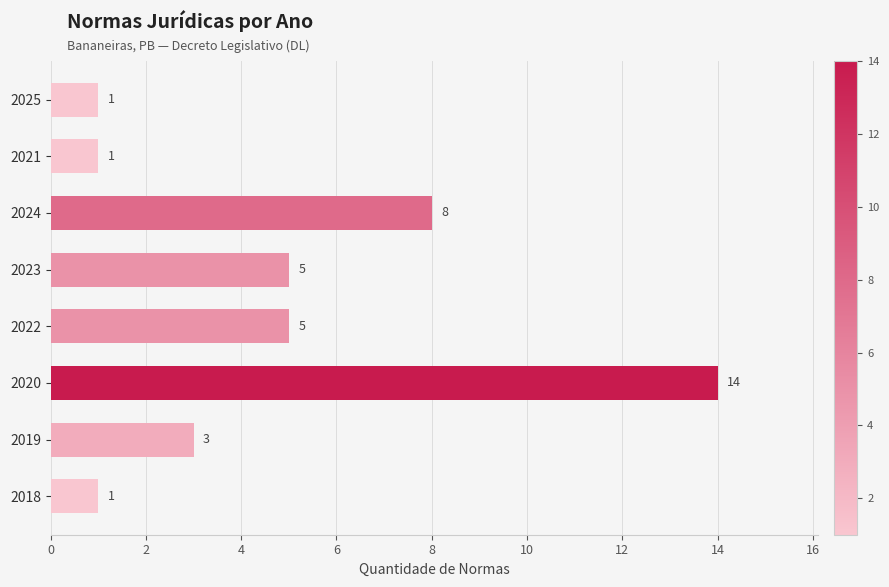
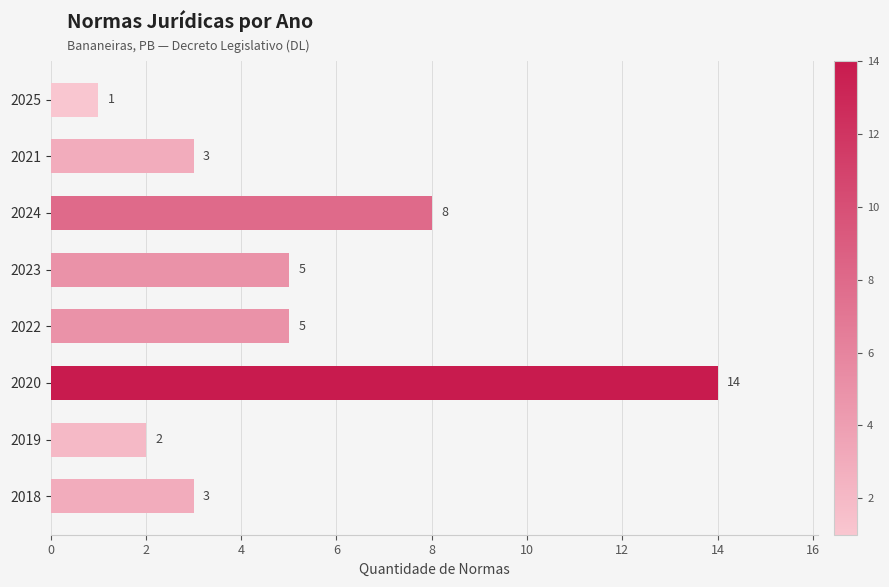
2021: 1 -> 3
2019: 3 -> 2
2018: 1 -> 3
